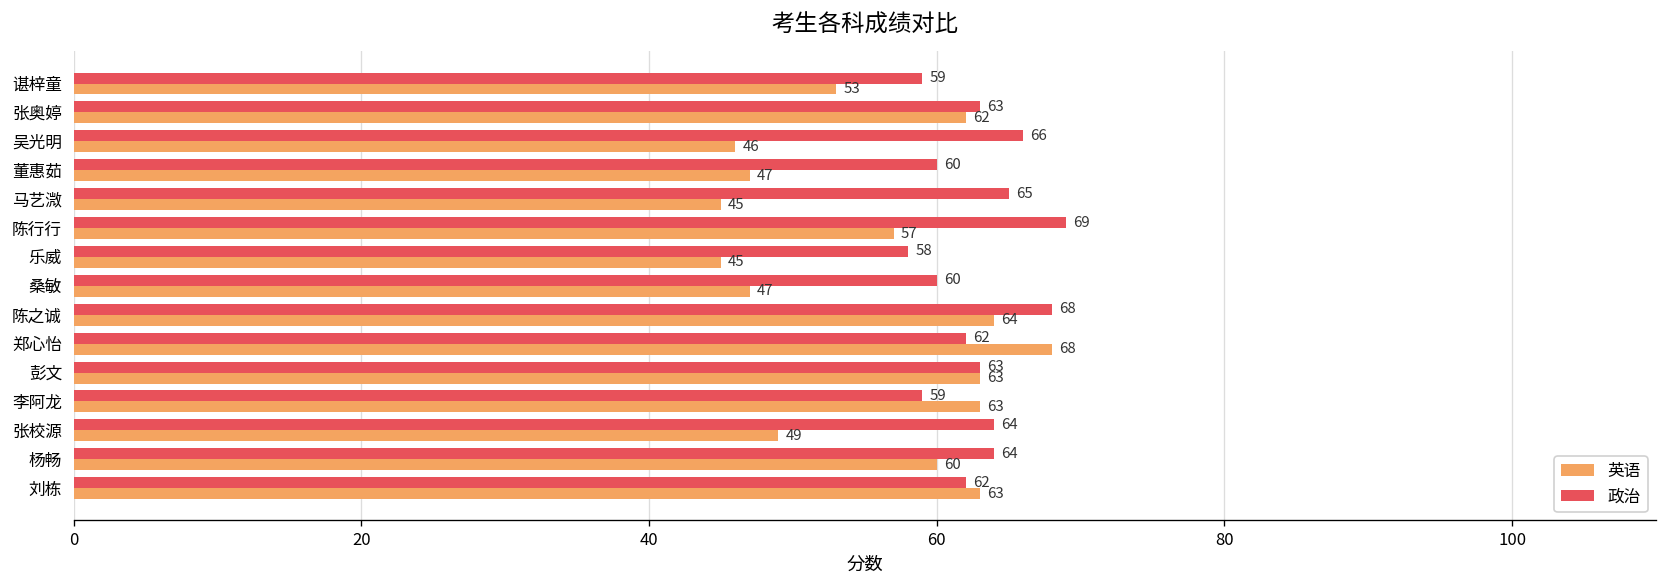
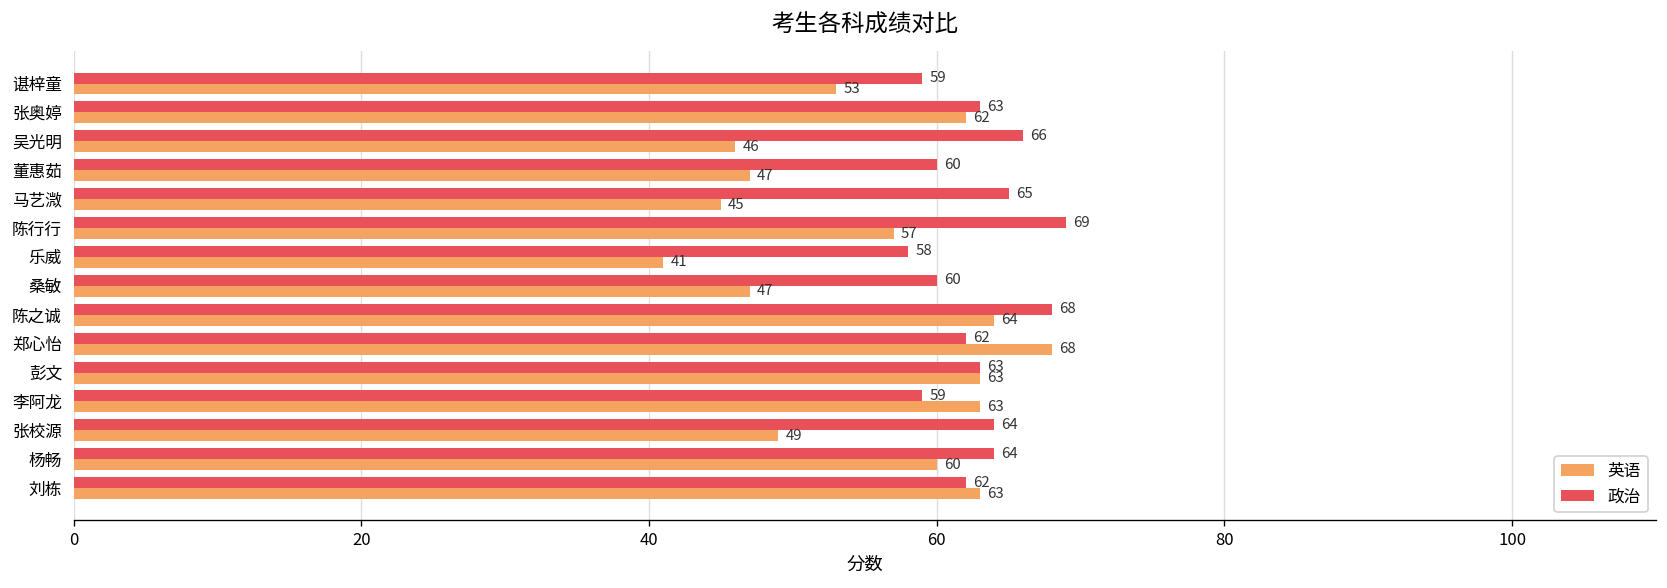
英语, 乐威: 45 -> 41
